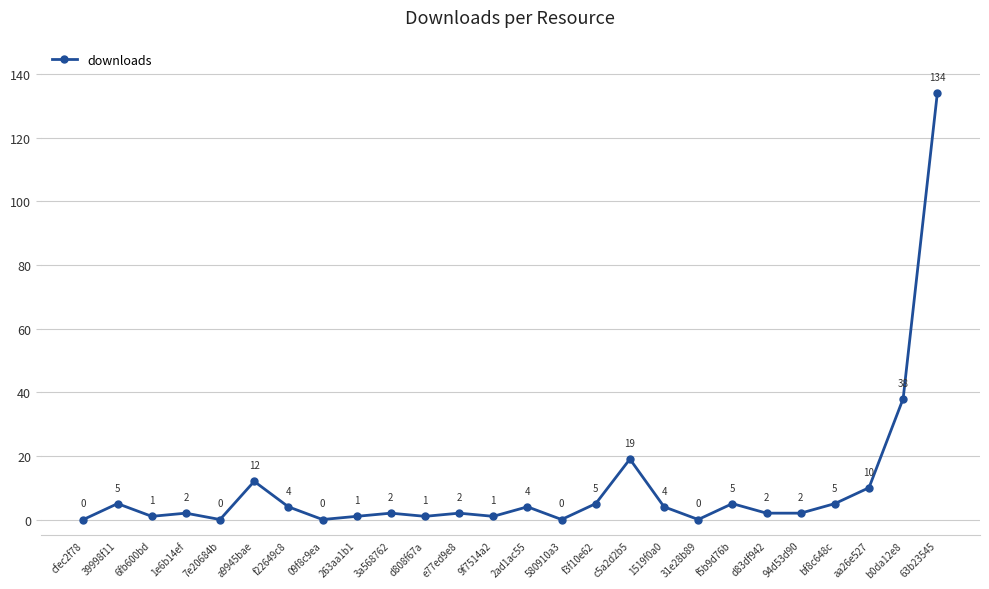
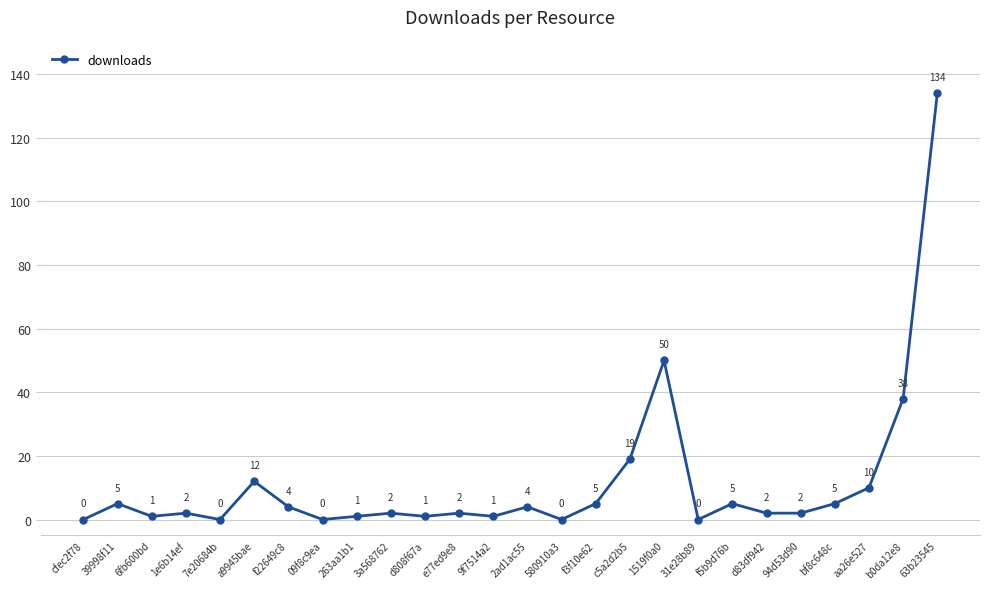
1519f0a0: 4 -> 50
